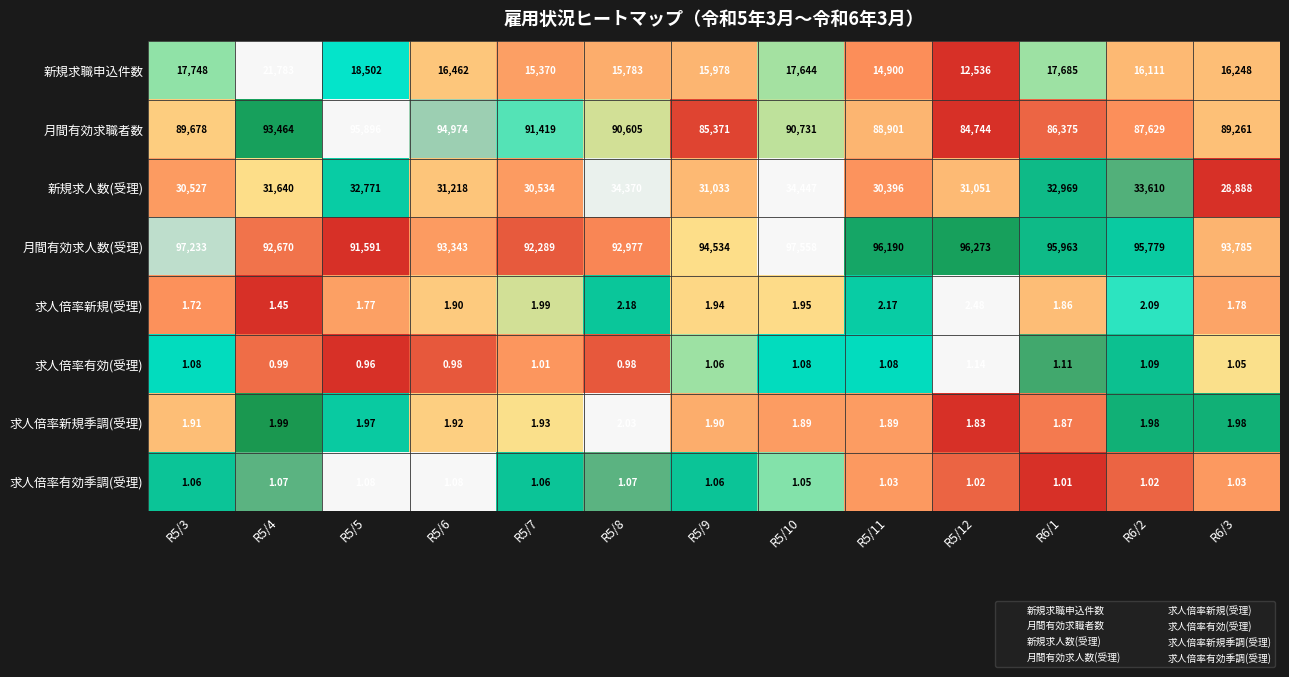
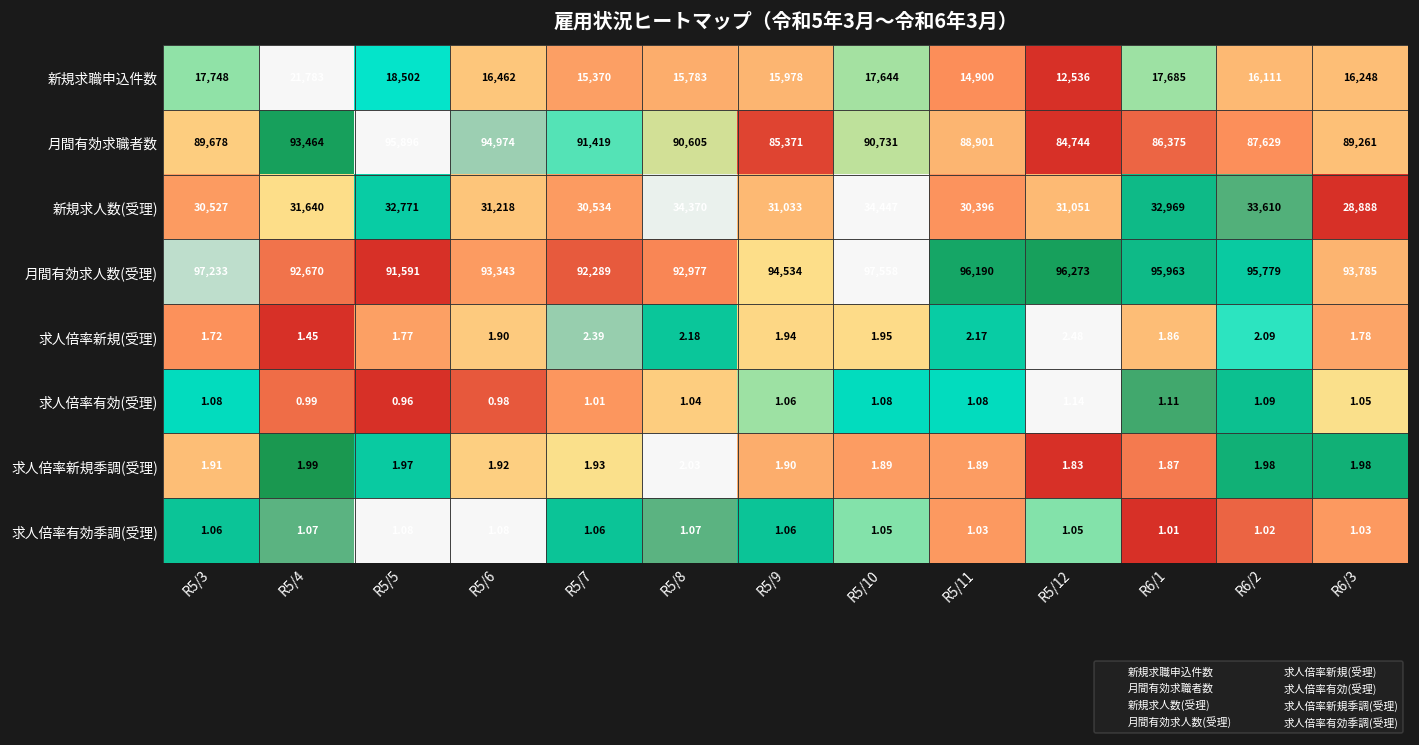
求人倍率新規(受理), R5/7: 1.99 -> 2.39
求人倍率有効(受理), R5/8: 0.98 -> 1.04
求人倍率有効季調(受理), R5/12: 1.02 -> 1.05
